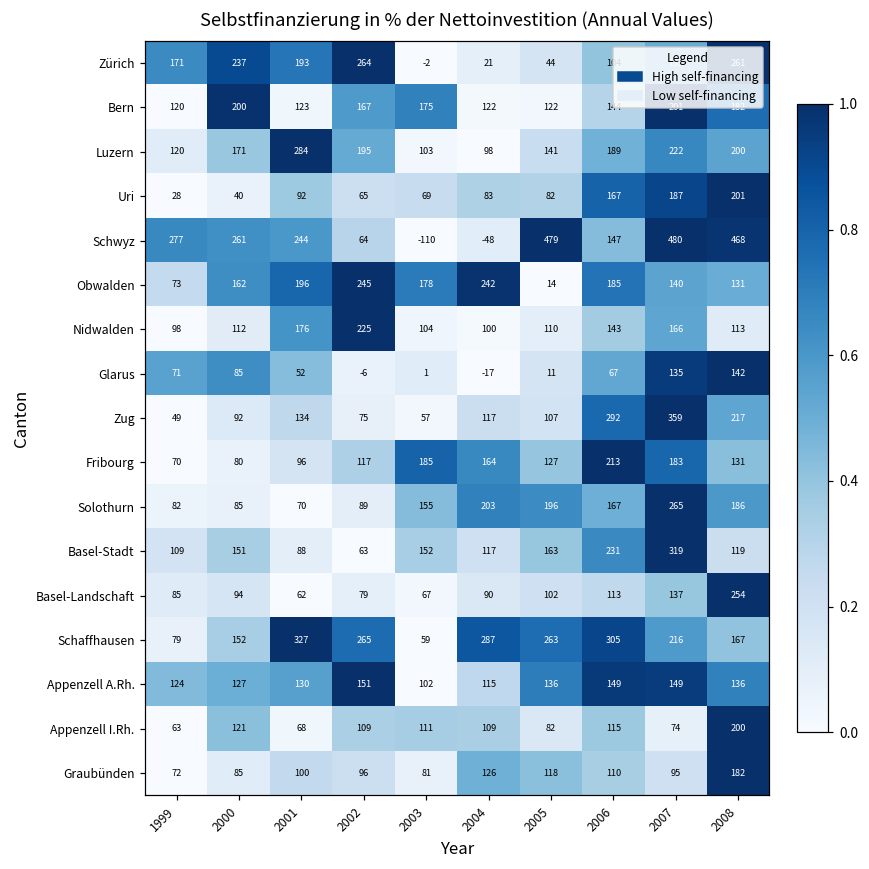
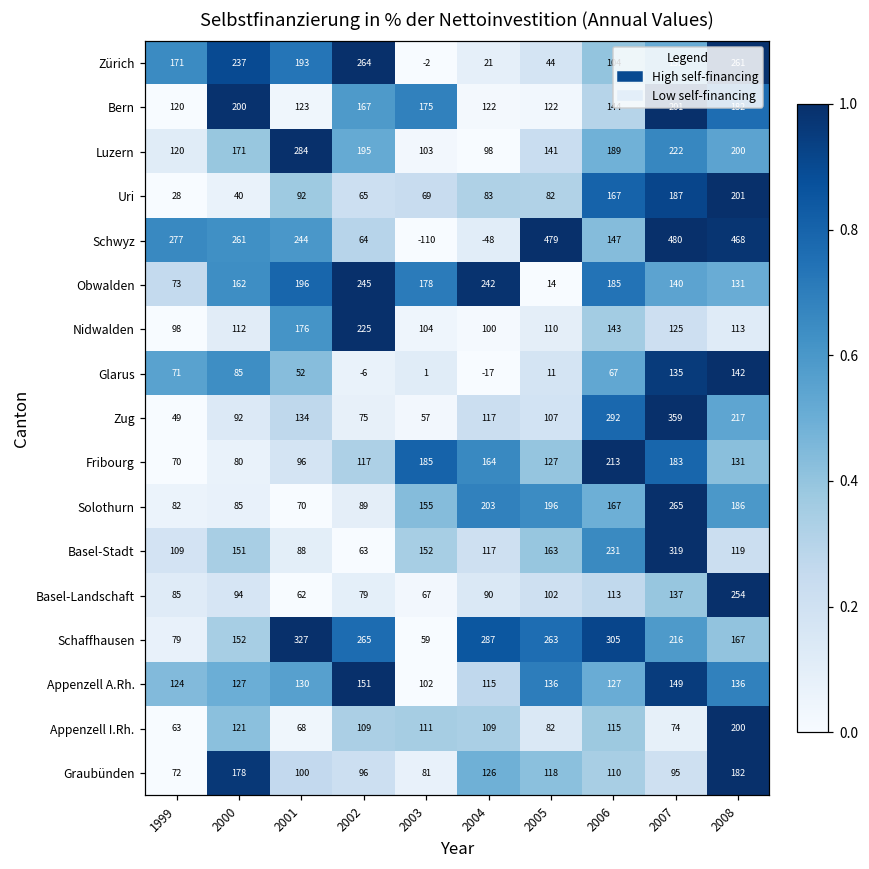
Nidwalden, 2007: 166 -> 125
Appenzell A.Rh., 2006: 149 -> 127
Graubünden, 2000: 85 -> 178
